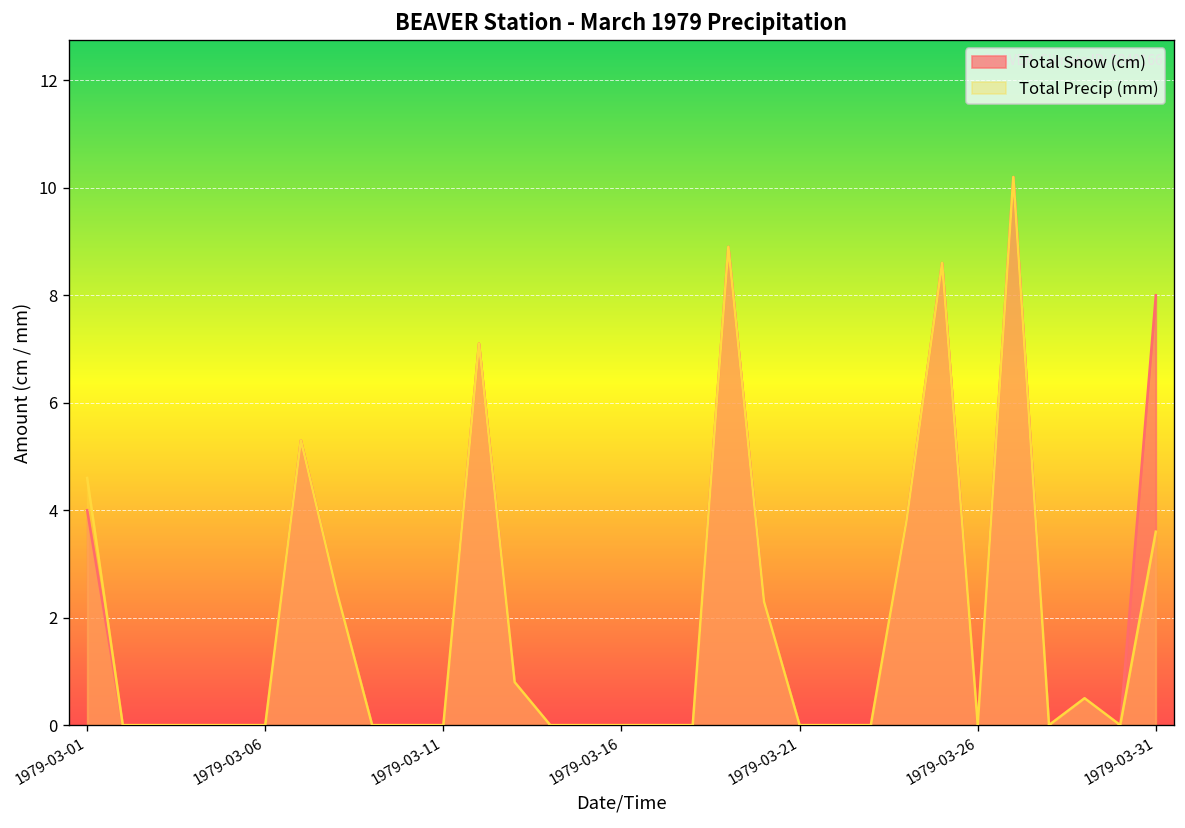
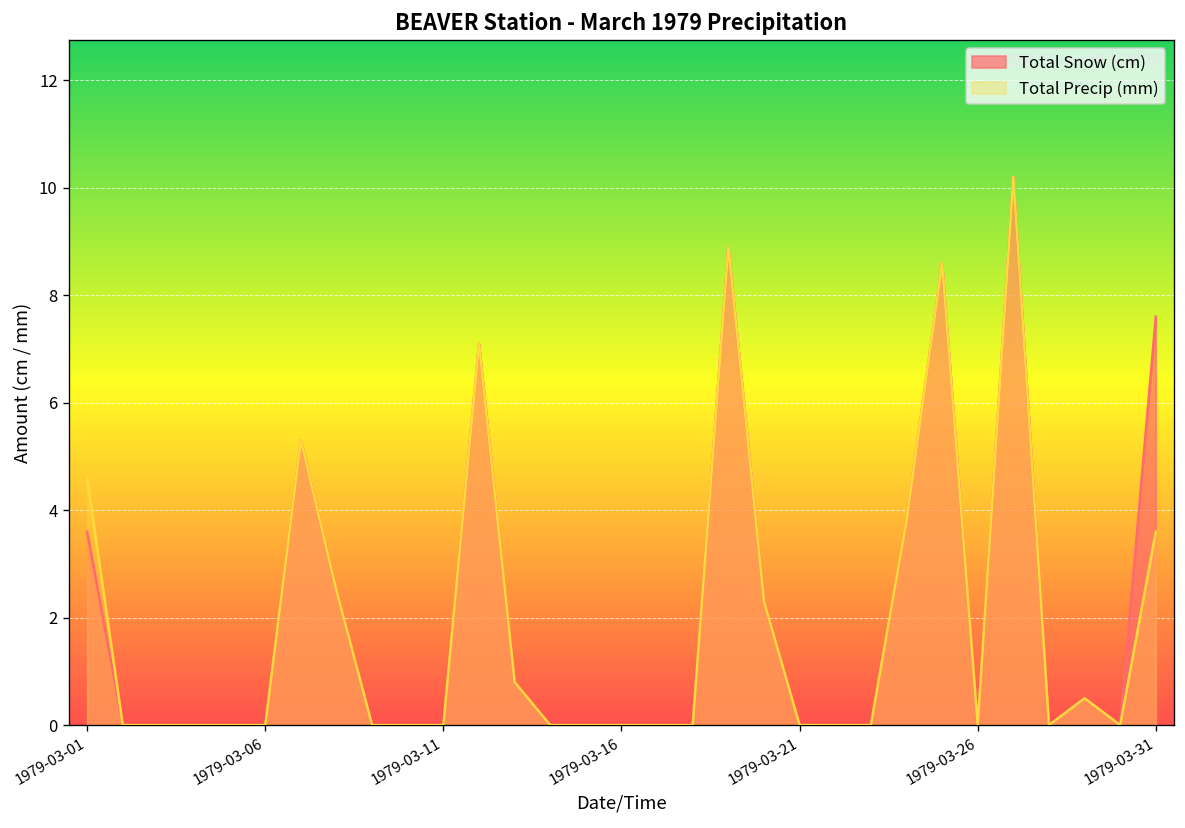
Total Snow (cm), 1979-03-01: 4.0 -> 3.6
Total Snow (cm), 1979-03-31: 8.0 -> 7.6
